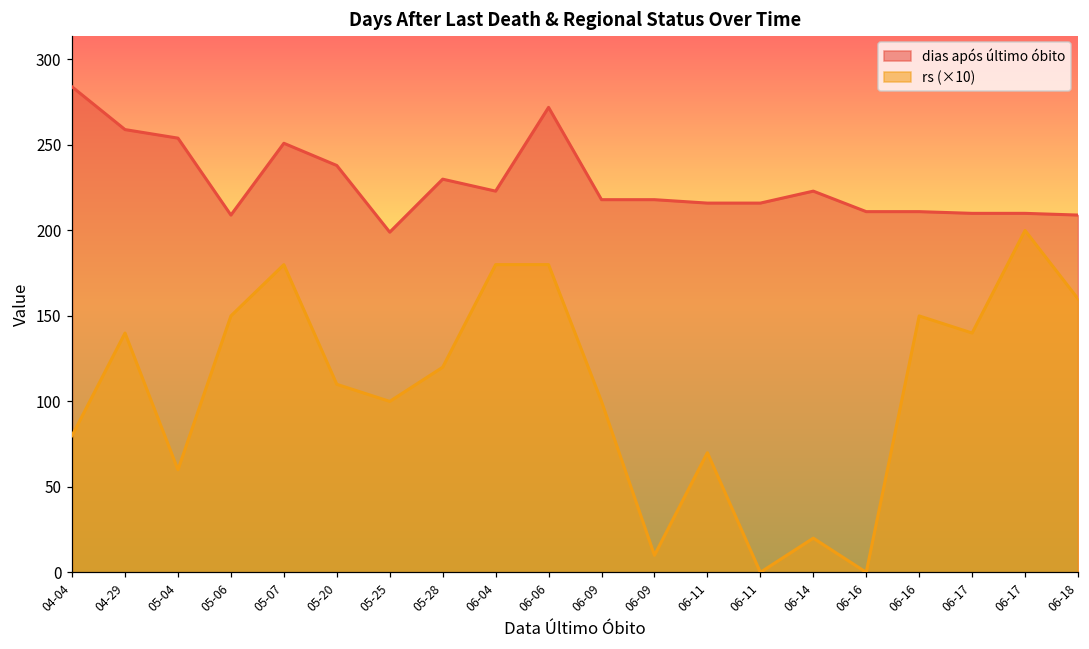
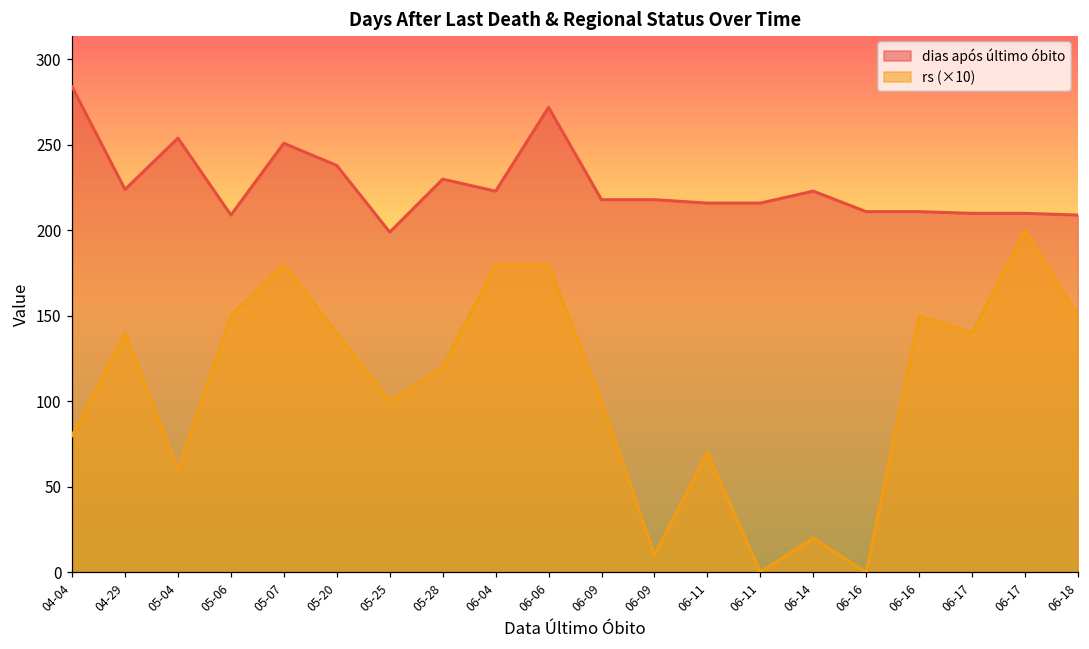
dias após último óbito, 04-29: 259 -> 224
rs (×10), 05-20: 110 -> 140
rs (×10), 06-18: 160 -> 150
